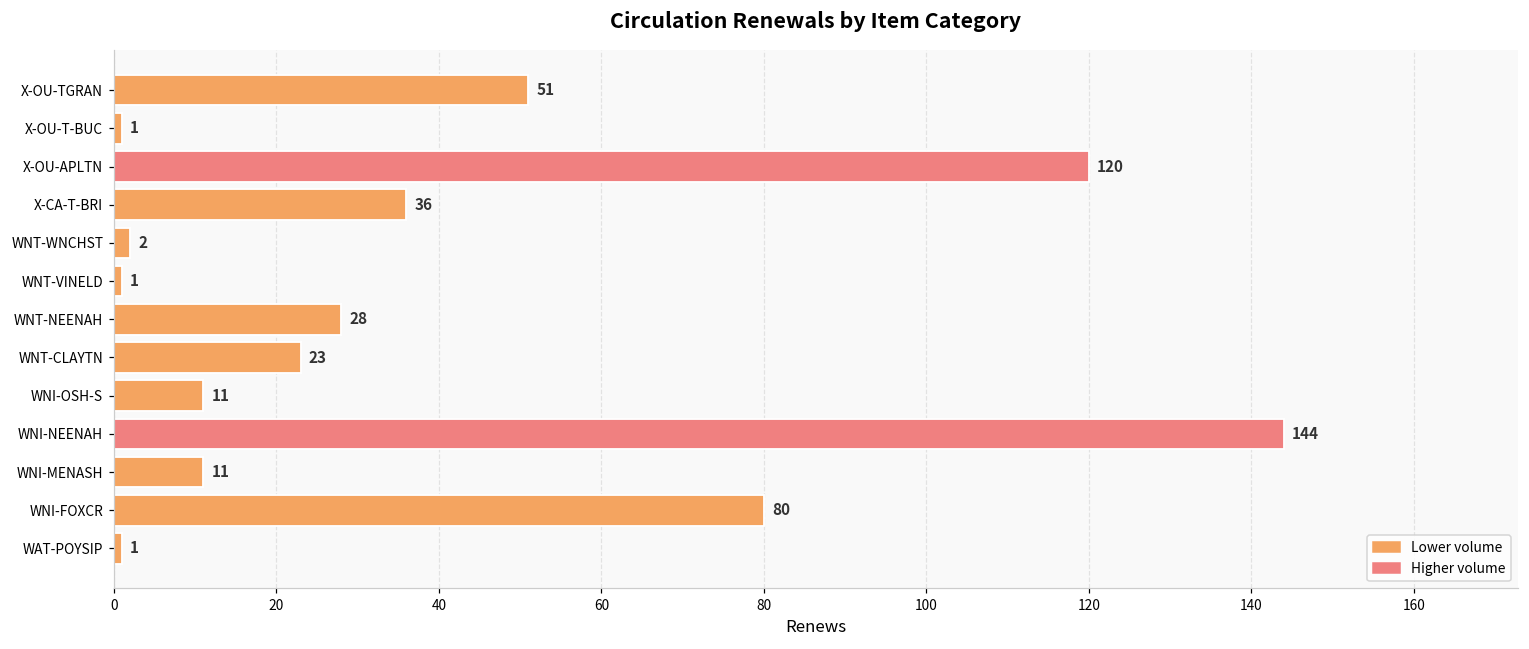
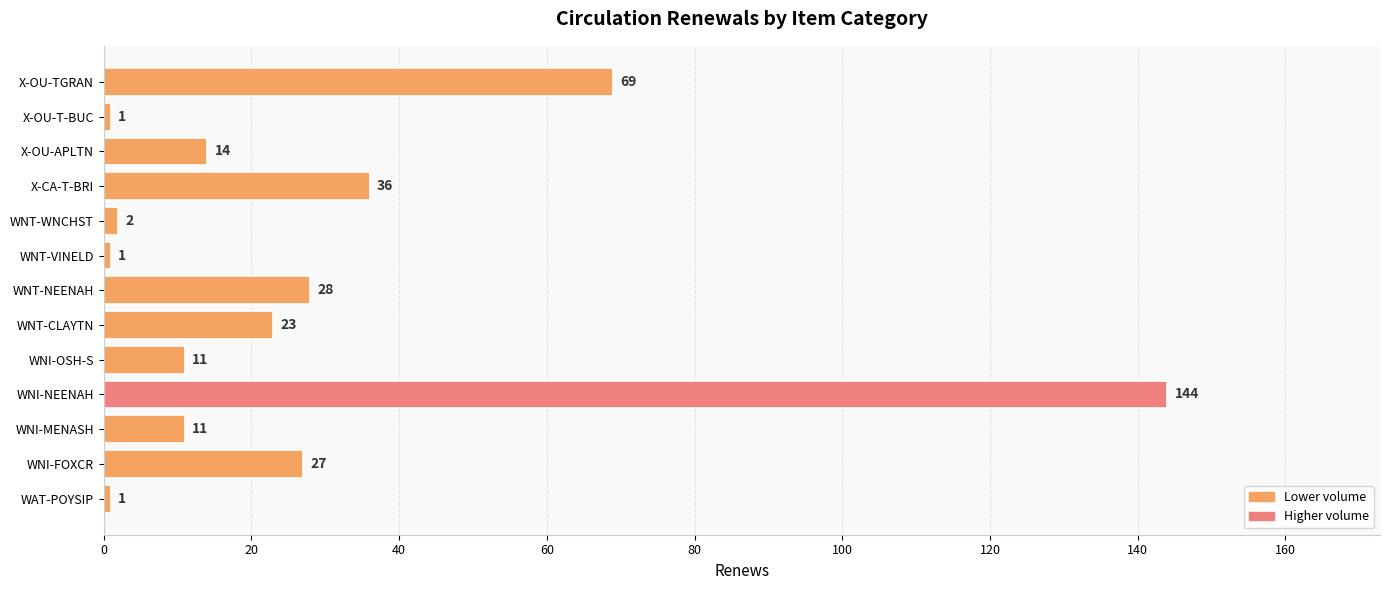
X-OU-TGRAN: 51 -> 69
X-OU-APLTN: 120 -> 14
WNI-FOXCR: 80 -> 27
